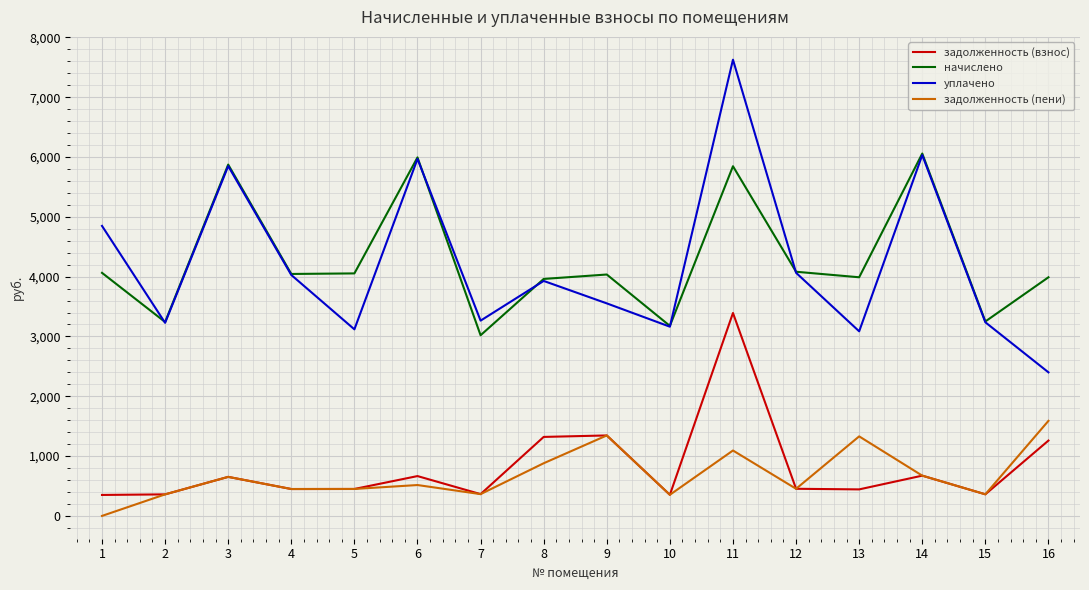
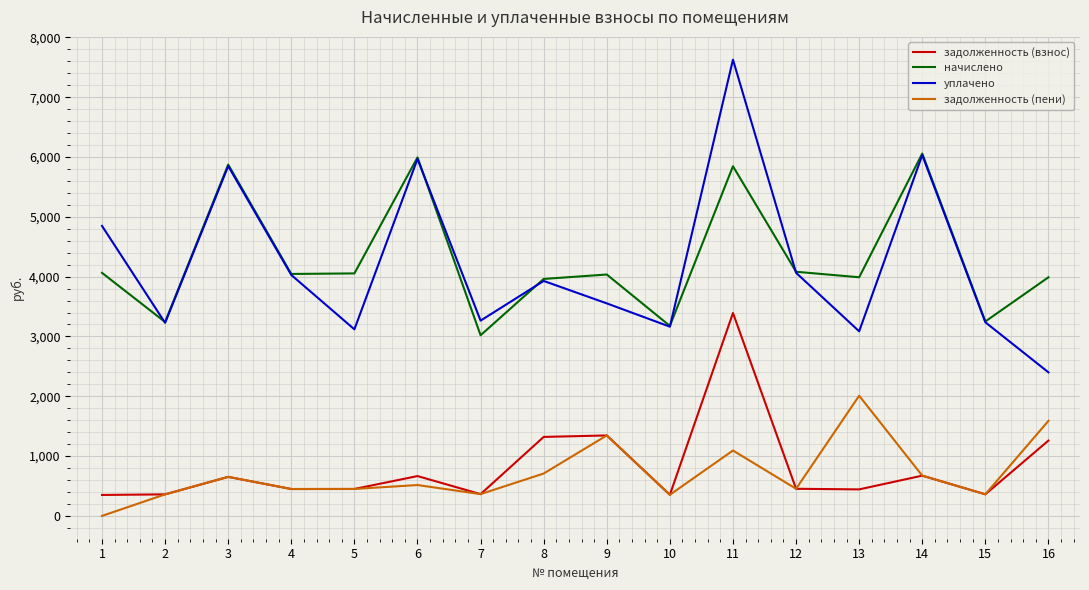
задолженность (пени), 8: 900 -> 700
задолженность (пени), 13: 1,300 -> 2,000
